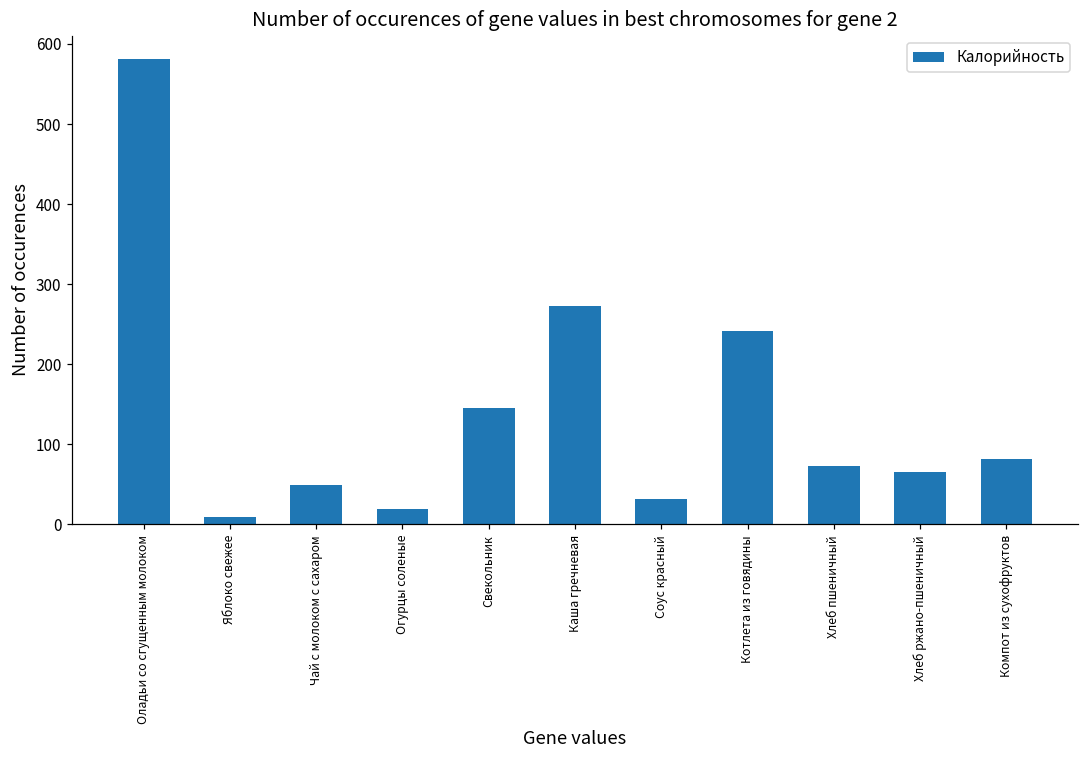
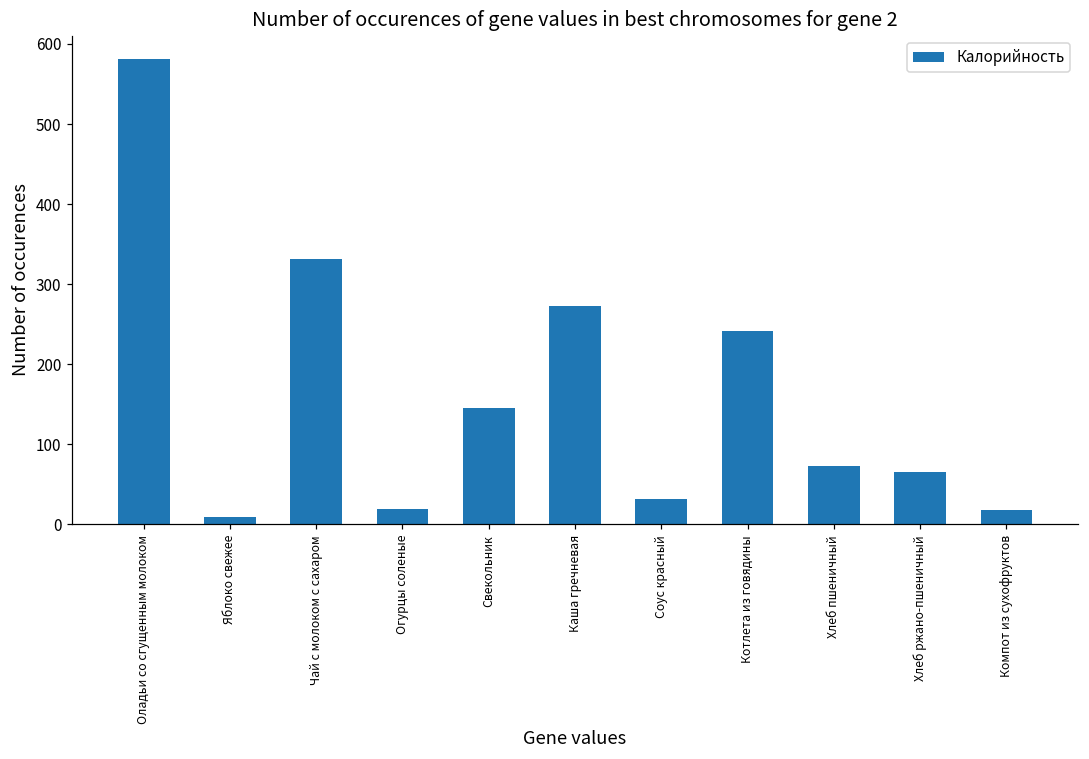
Чай с молоком с сахаром: 50 -> 330
Компот из сухофруктов: 80 -> 20
